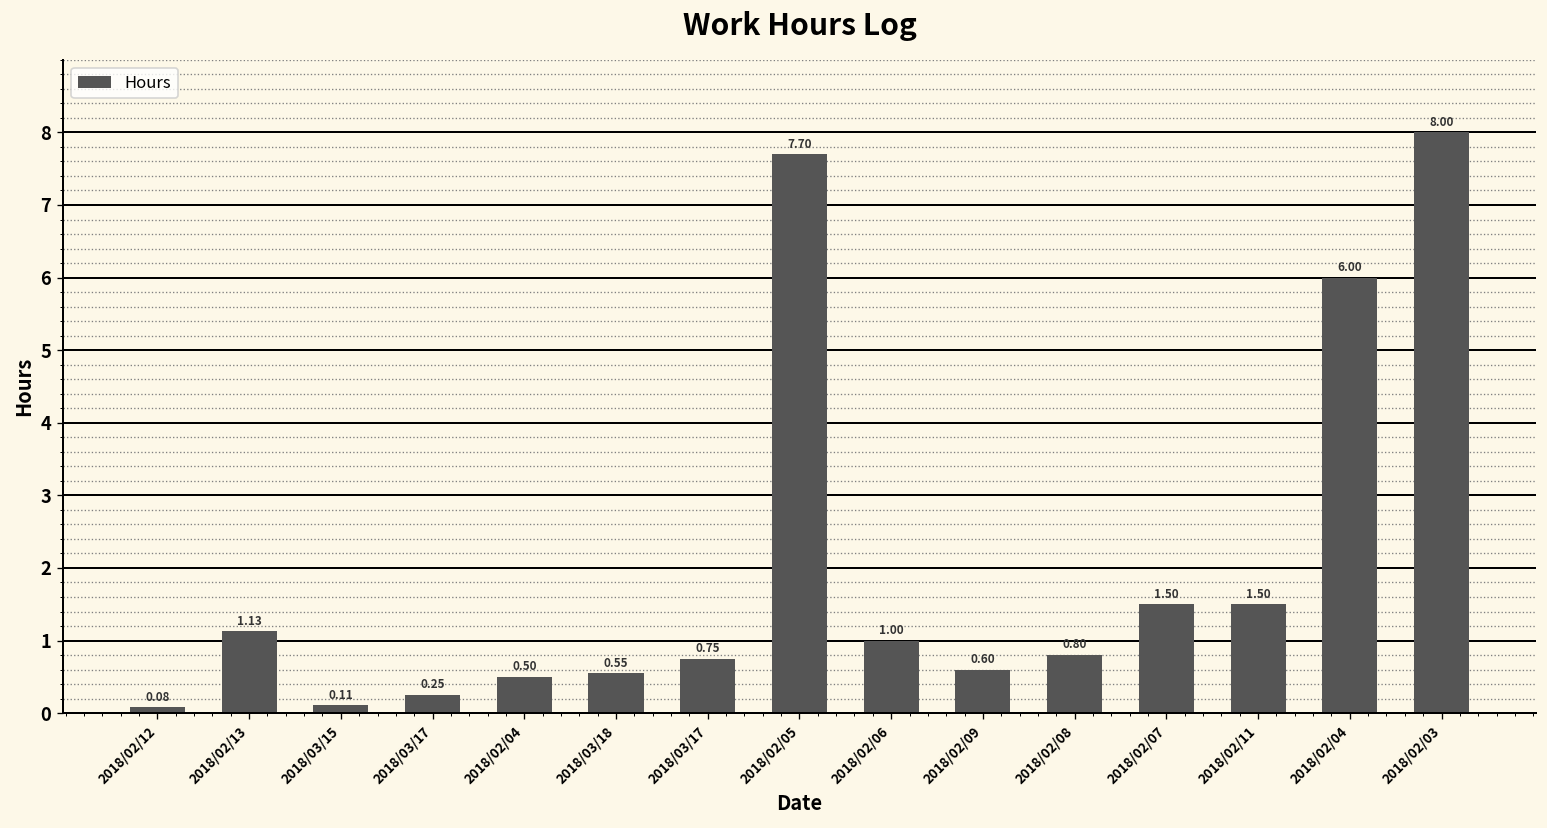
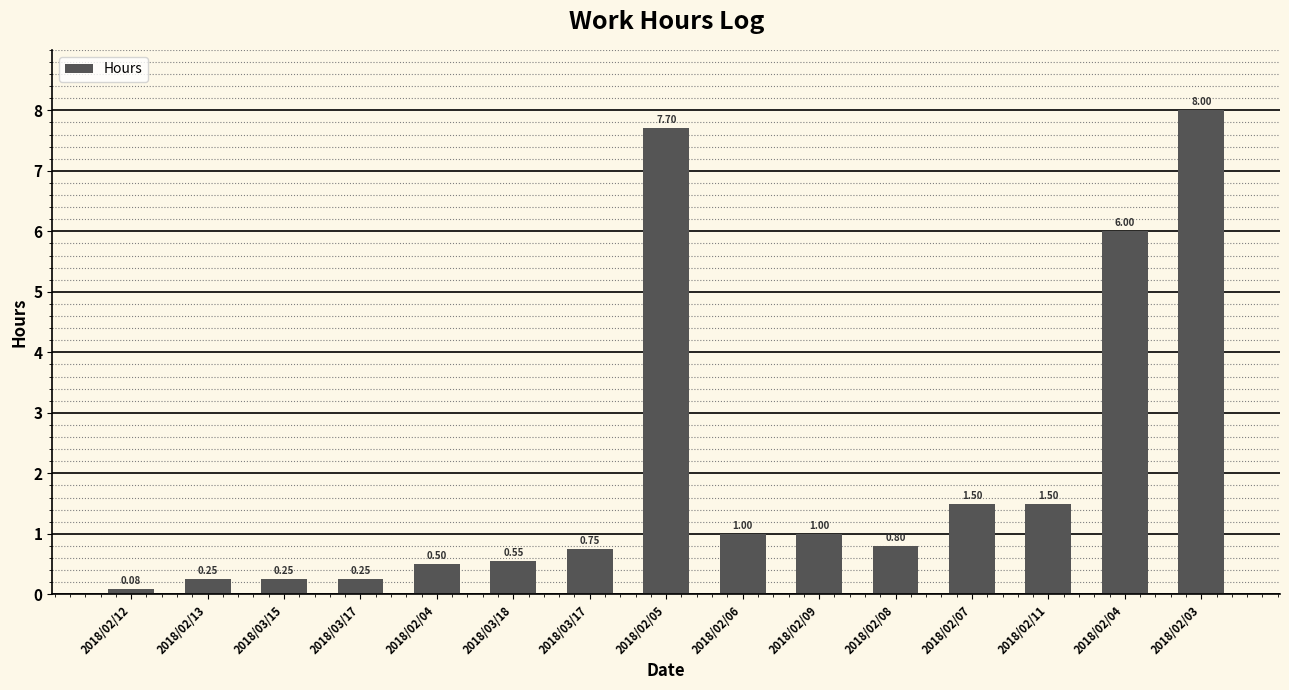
2018/02/13: 1.13 -> 0.25
2018/03/15: 0.11 -> 0.25
2018/02/09: 0.60 -> 1.00
